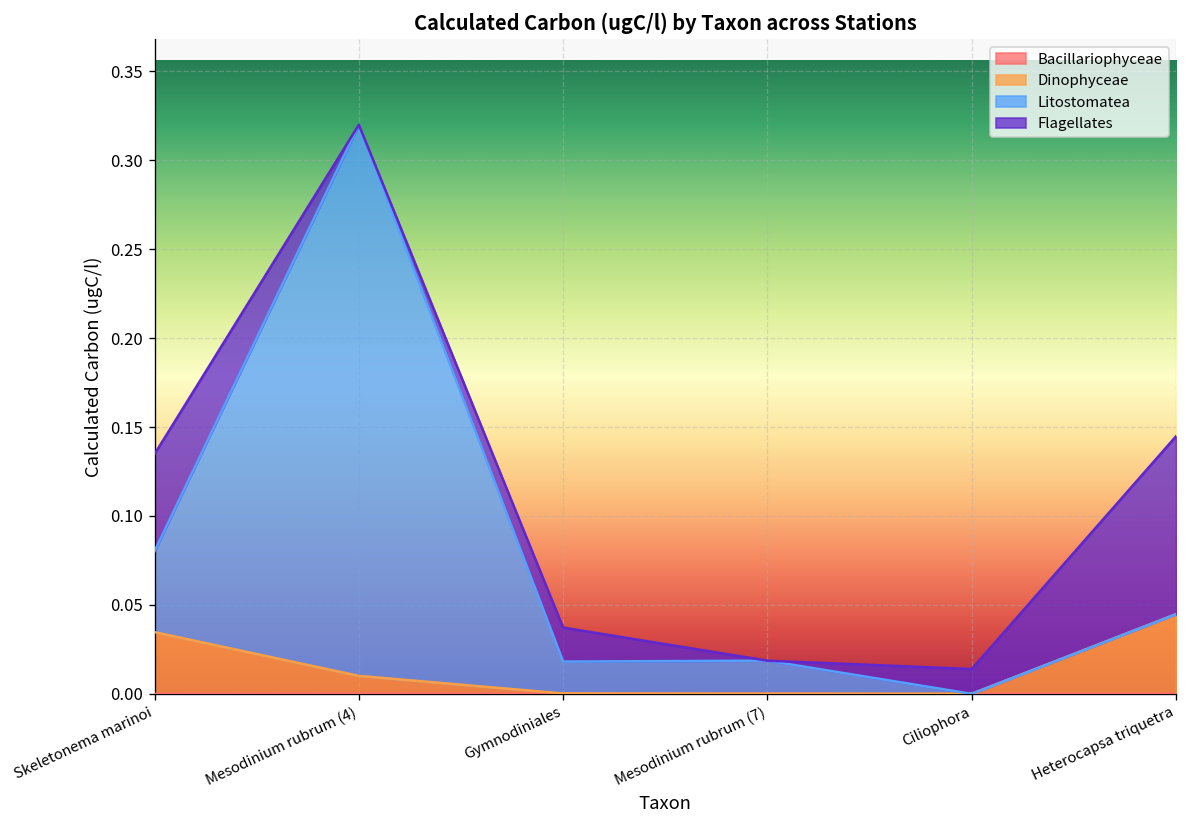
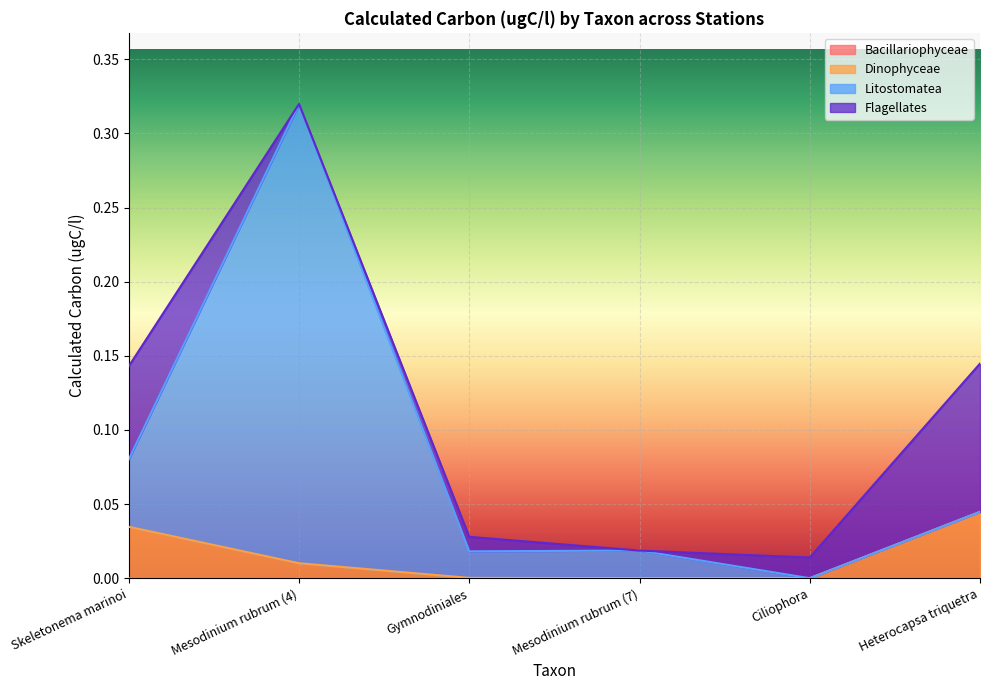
Flagellates, Skeletonema marinoi: 0.055 -> 0.063
Flagellates, Gymnodiniales: 0.019 -> 0.010
